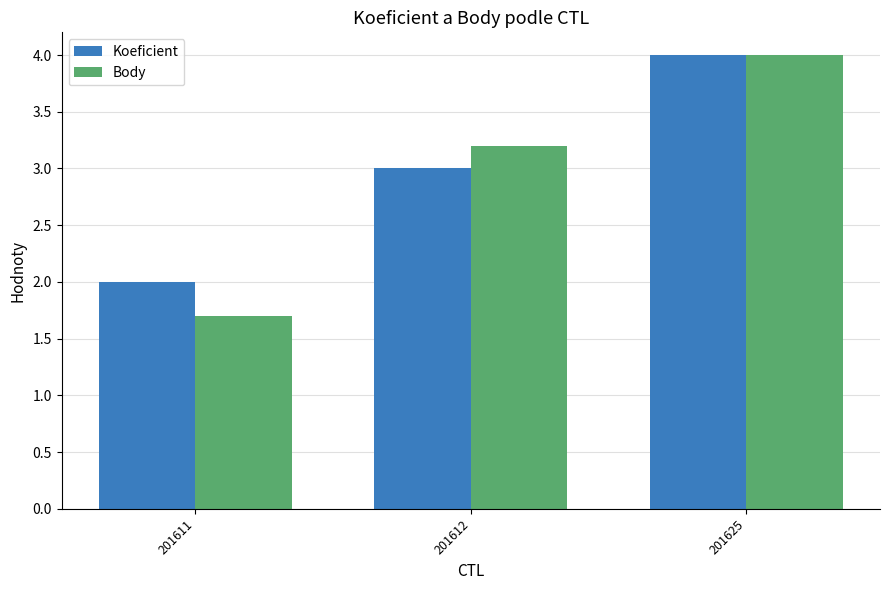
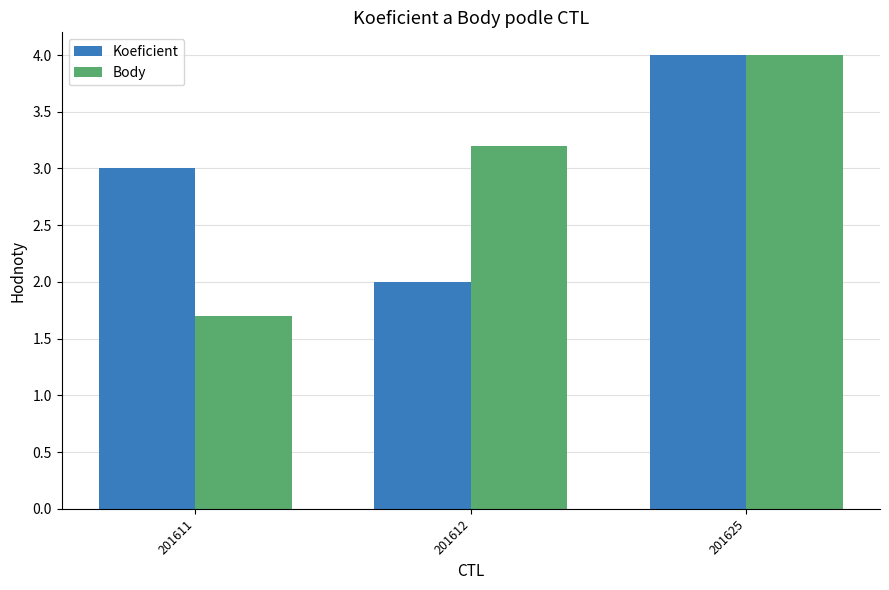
Koeficient, 201611: 2 -> 3
Koeficient, 201612: 3 -> 2
